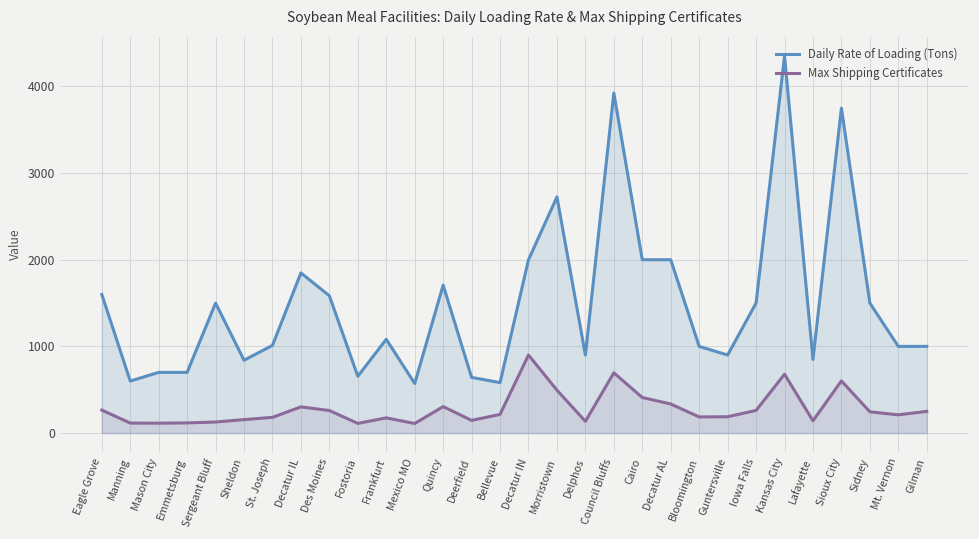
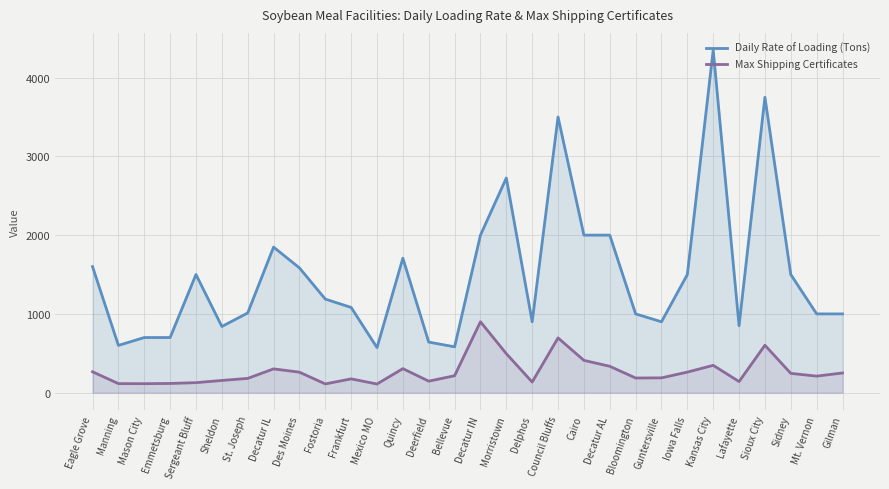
Daily Rate of Loading (Tons), Fostoria: 700 -> 1200
Daily Rate of Loading (Tons), Council Bluffs: 3900 -> 3500
Max Shipping Certificates, Kansas City: 700 -> 300
